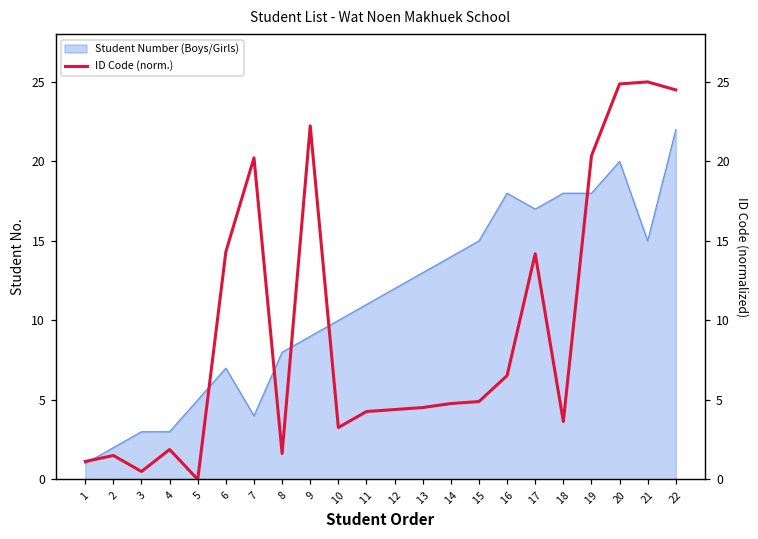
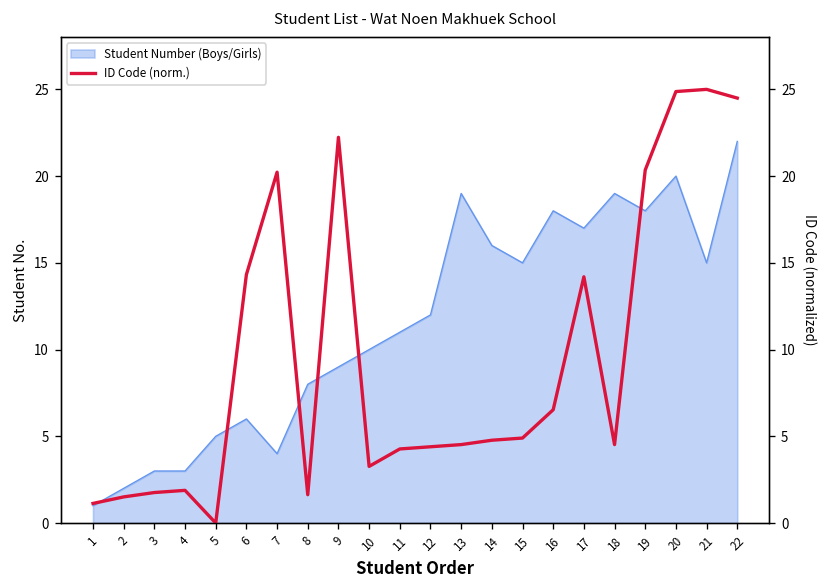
Student Number (Boys/Girls), 6: 7 -> 6
Student Number (Boys/Girls), 13: 13 -> 19
Student Number (Boys/Girls), 14: 14 -> 16
Student Number (Boys/Girls), 18: 18 -> 19
ID Code (norm.), 3: 0.5 -> 1.8
ID Code (norm.), 18: 3.6 -> 4.5
